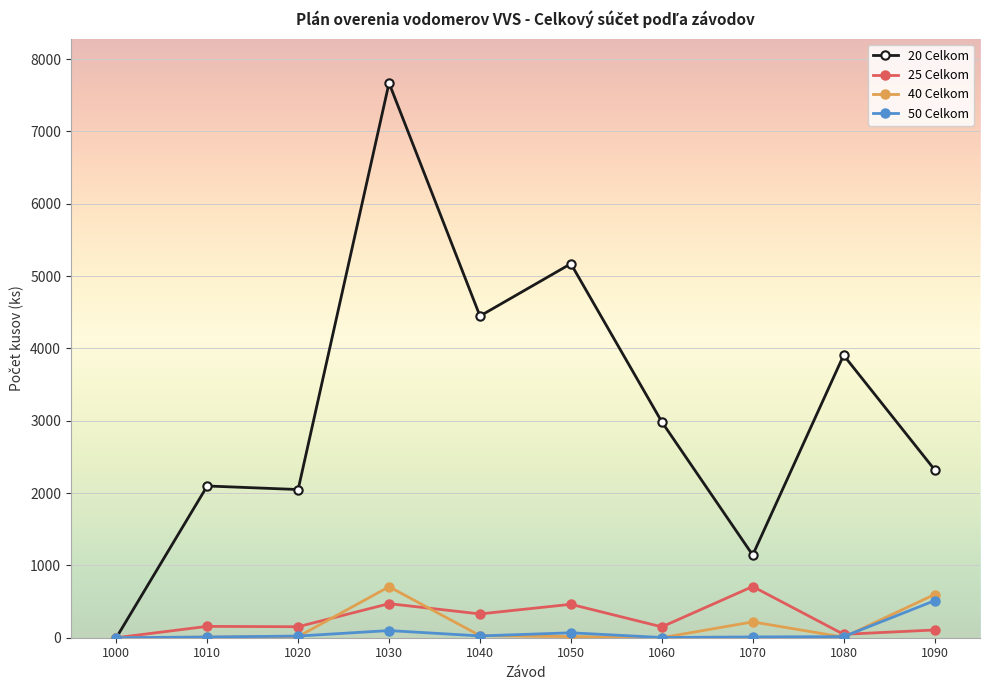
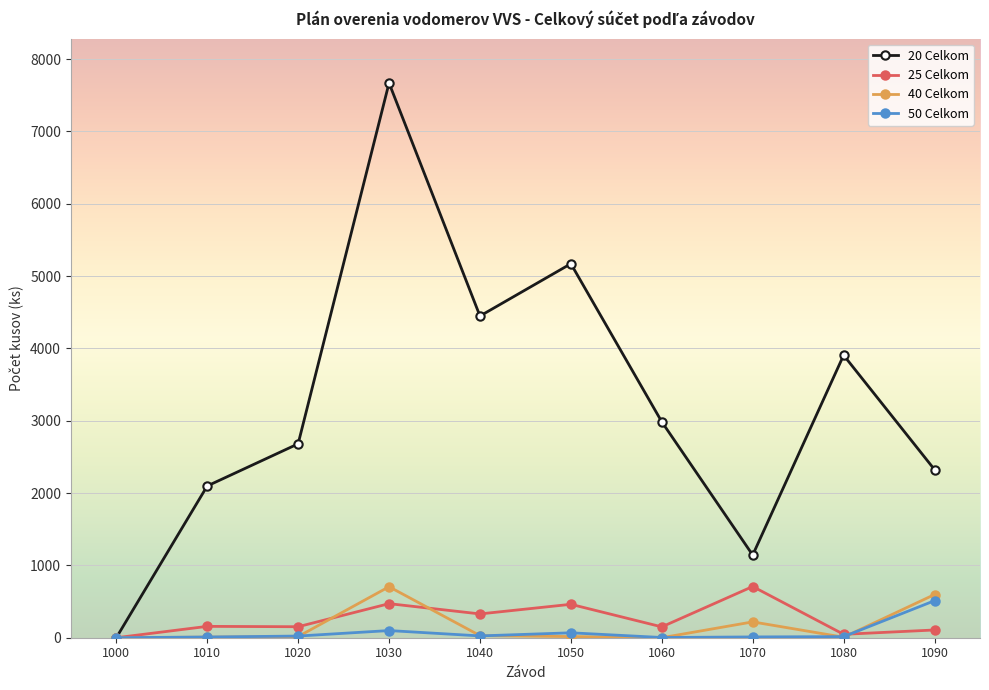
20 Celkom, 1020: 2000 -> 2700
